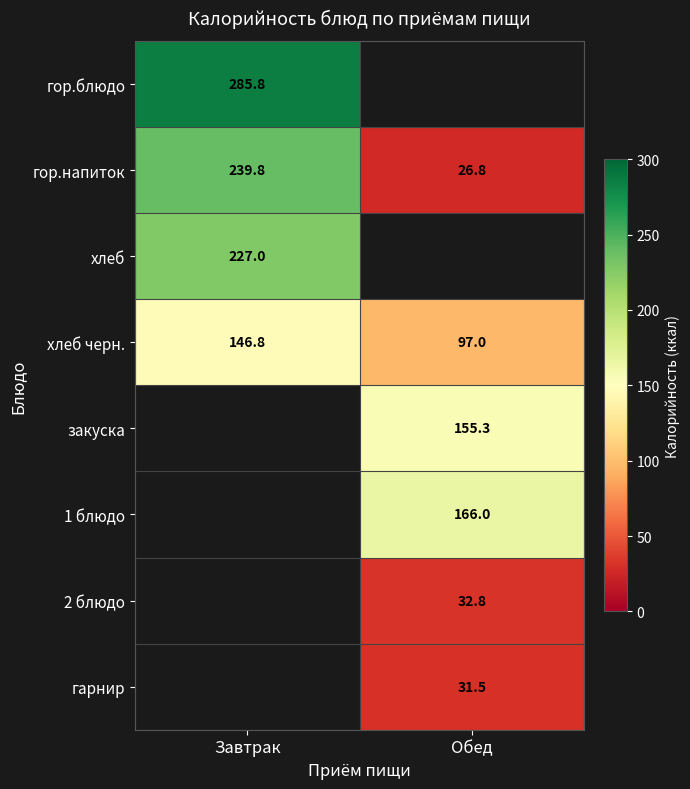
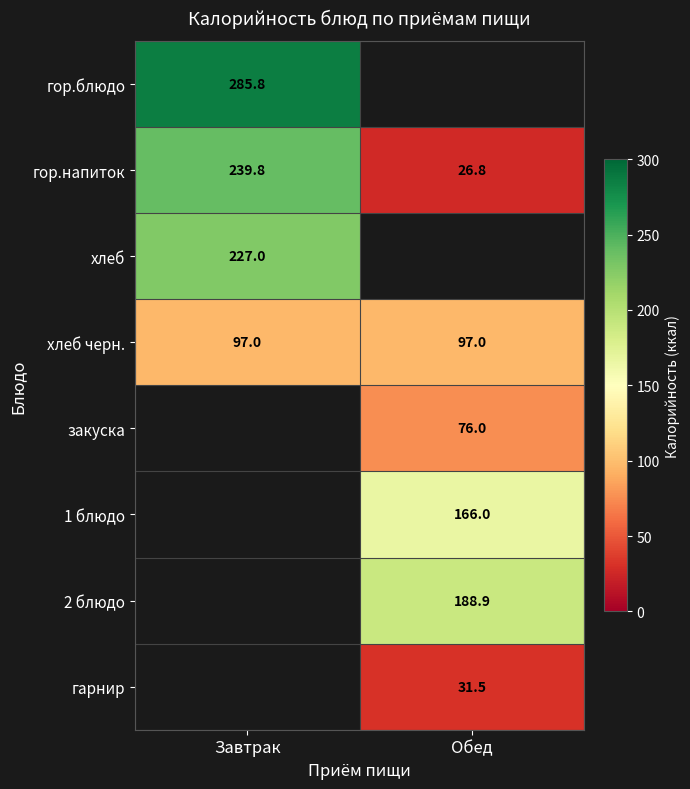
хлеб черн., Завтрак: 146.8 -> 97.0
закуска, Обед: 155.3 -> 76.0
2 блюдо, Обед: 32.8 -> 188.9
